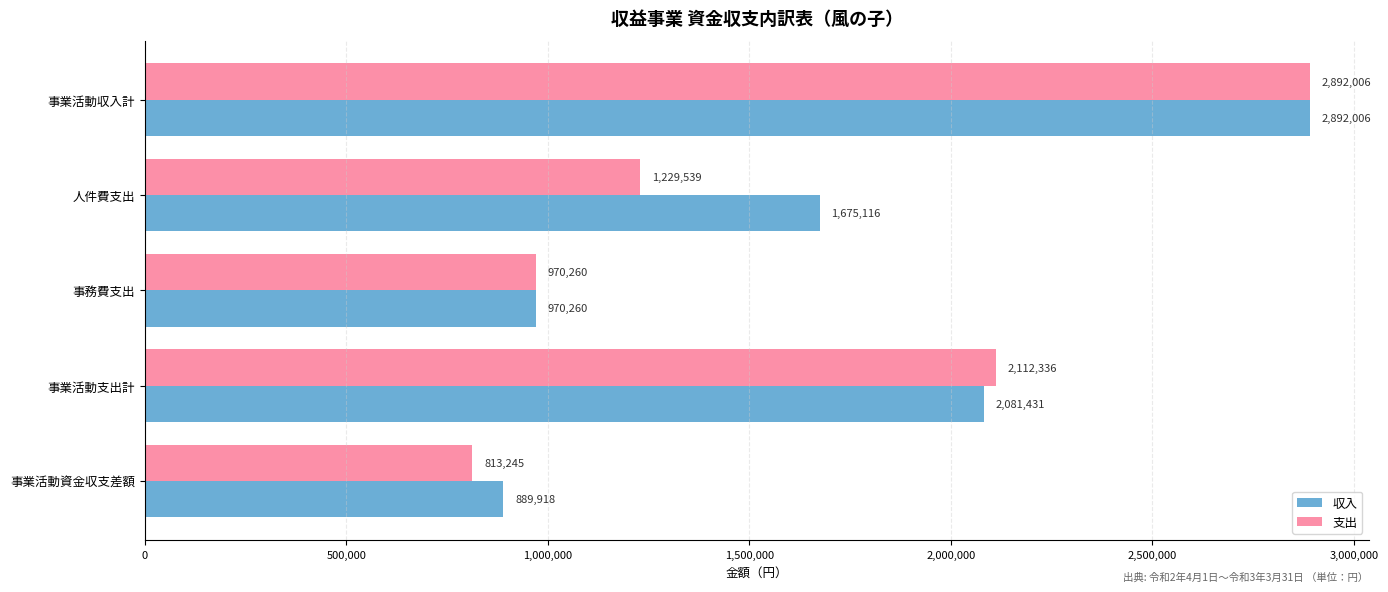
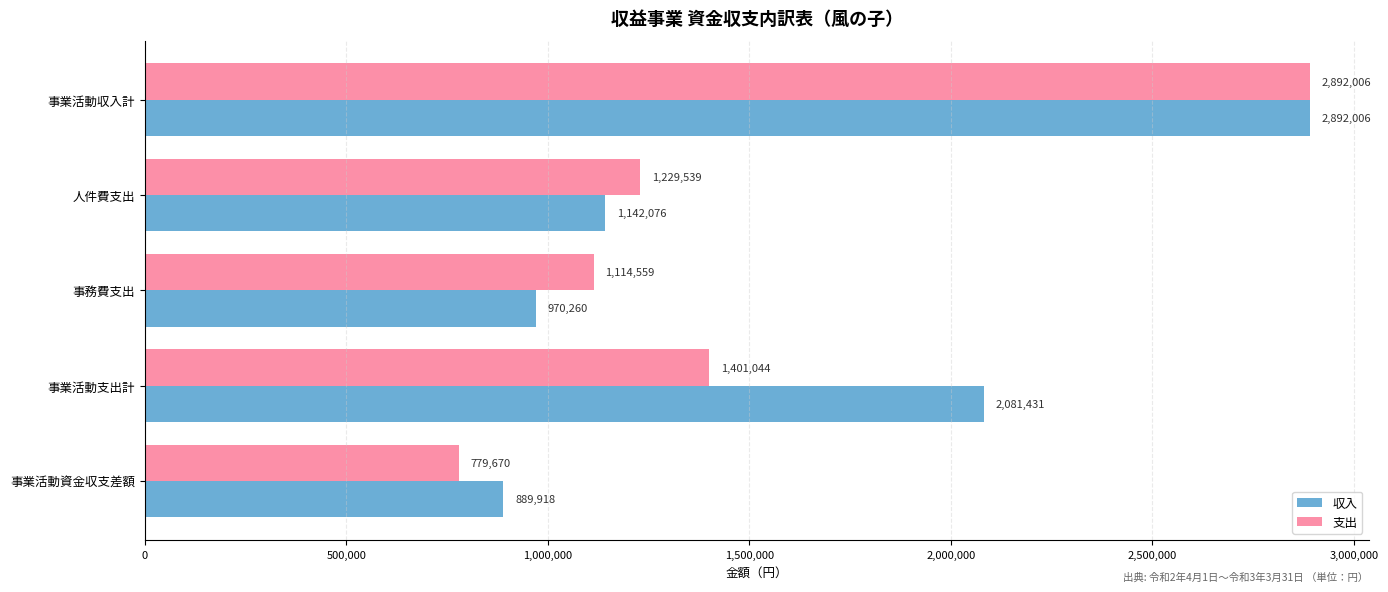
収入, 人件費支出: 1,675,116 -> 1,142,076
支出, 事務費支出: 970,260 -> 1,114,559
支出, 事業活動支出計: 2,112,336 -> 1,401,044
支出, 事業活動資金収支差額: 813,245 -> 779,670
